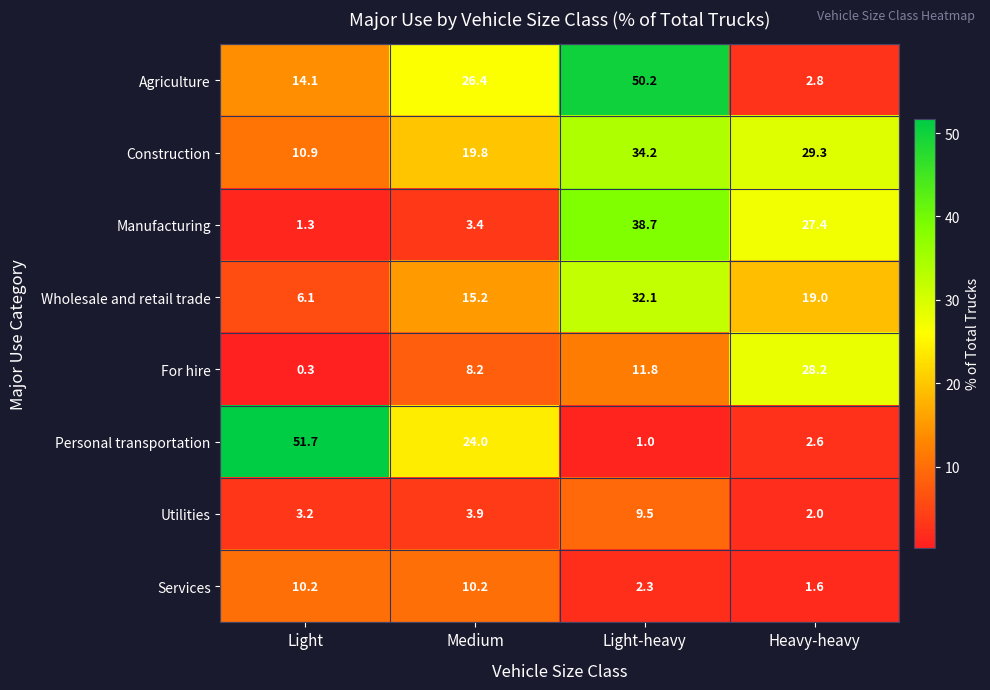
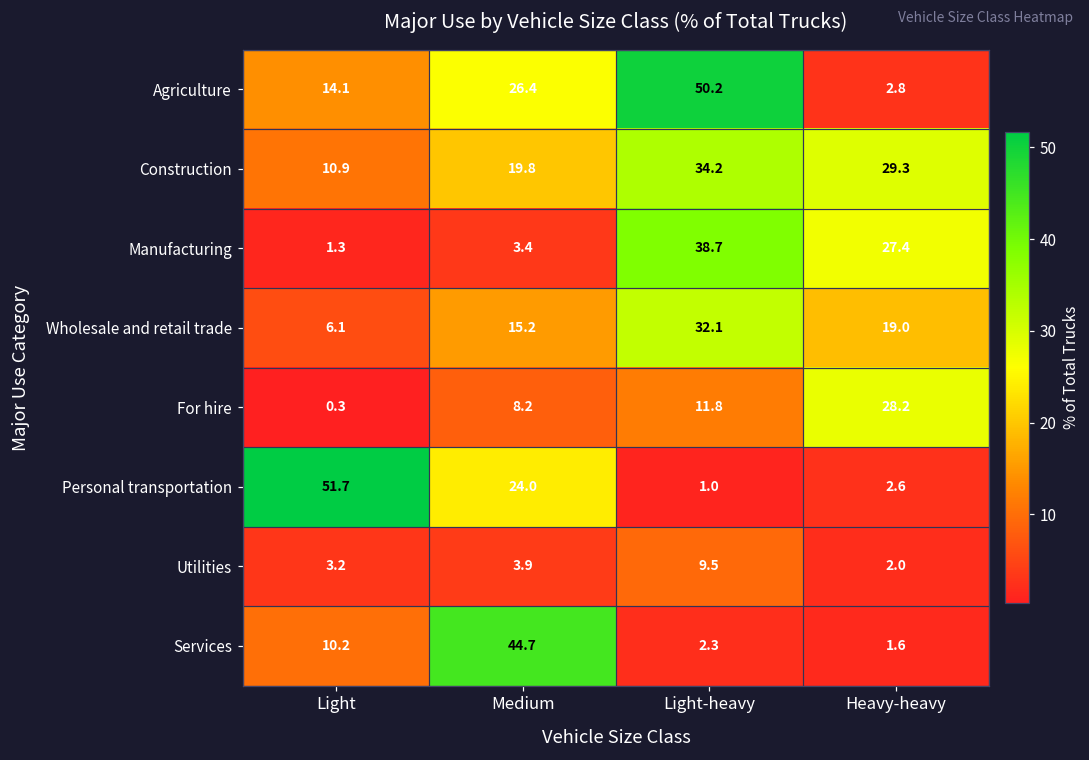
Services, Medium: 10.2 -> 44.7
